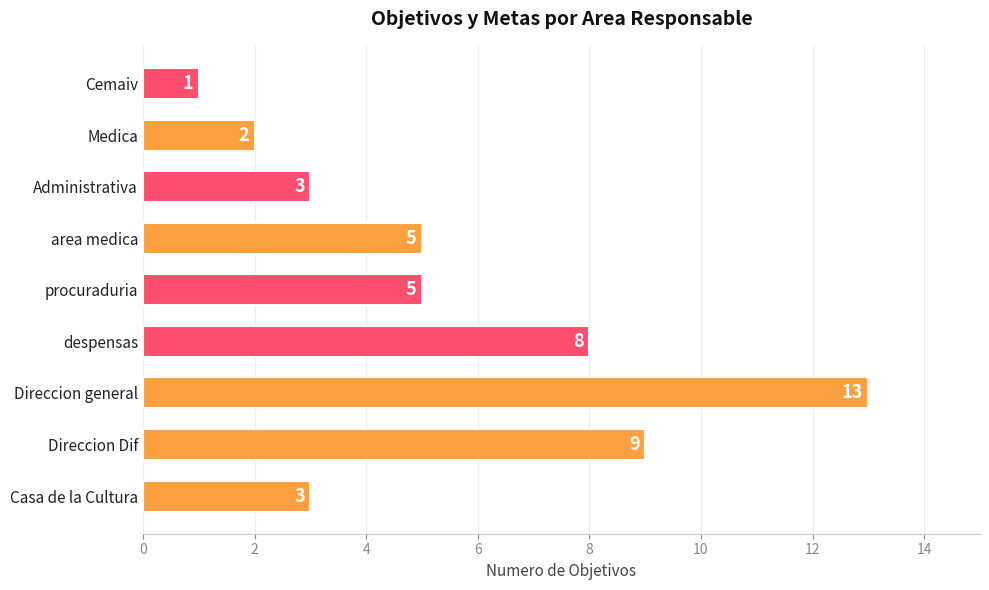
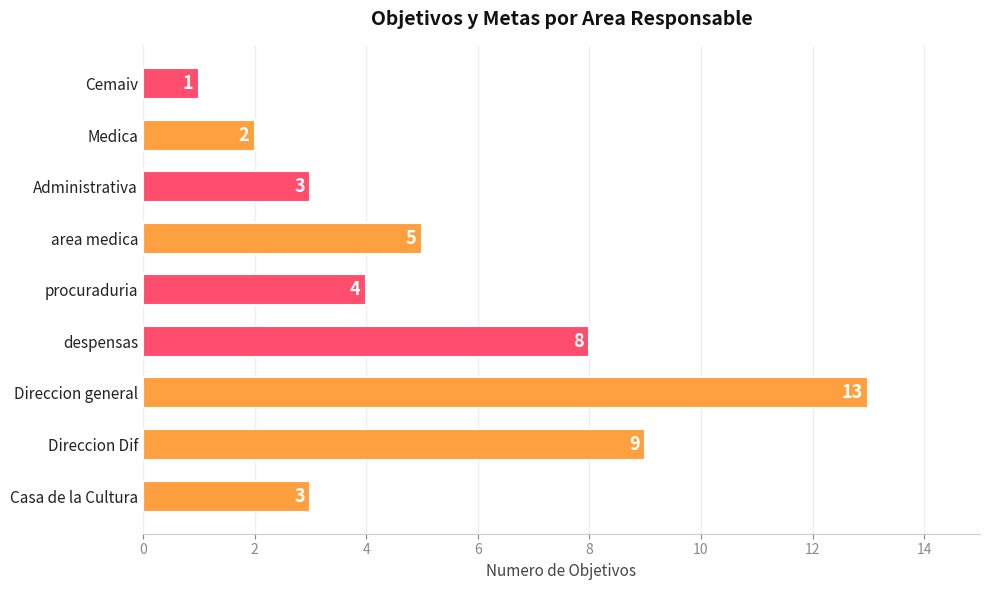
procuraduria: 5 -> 4
